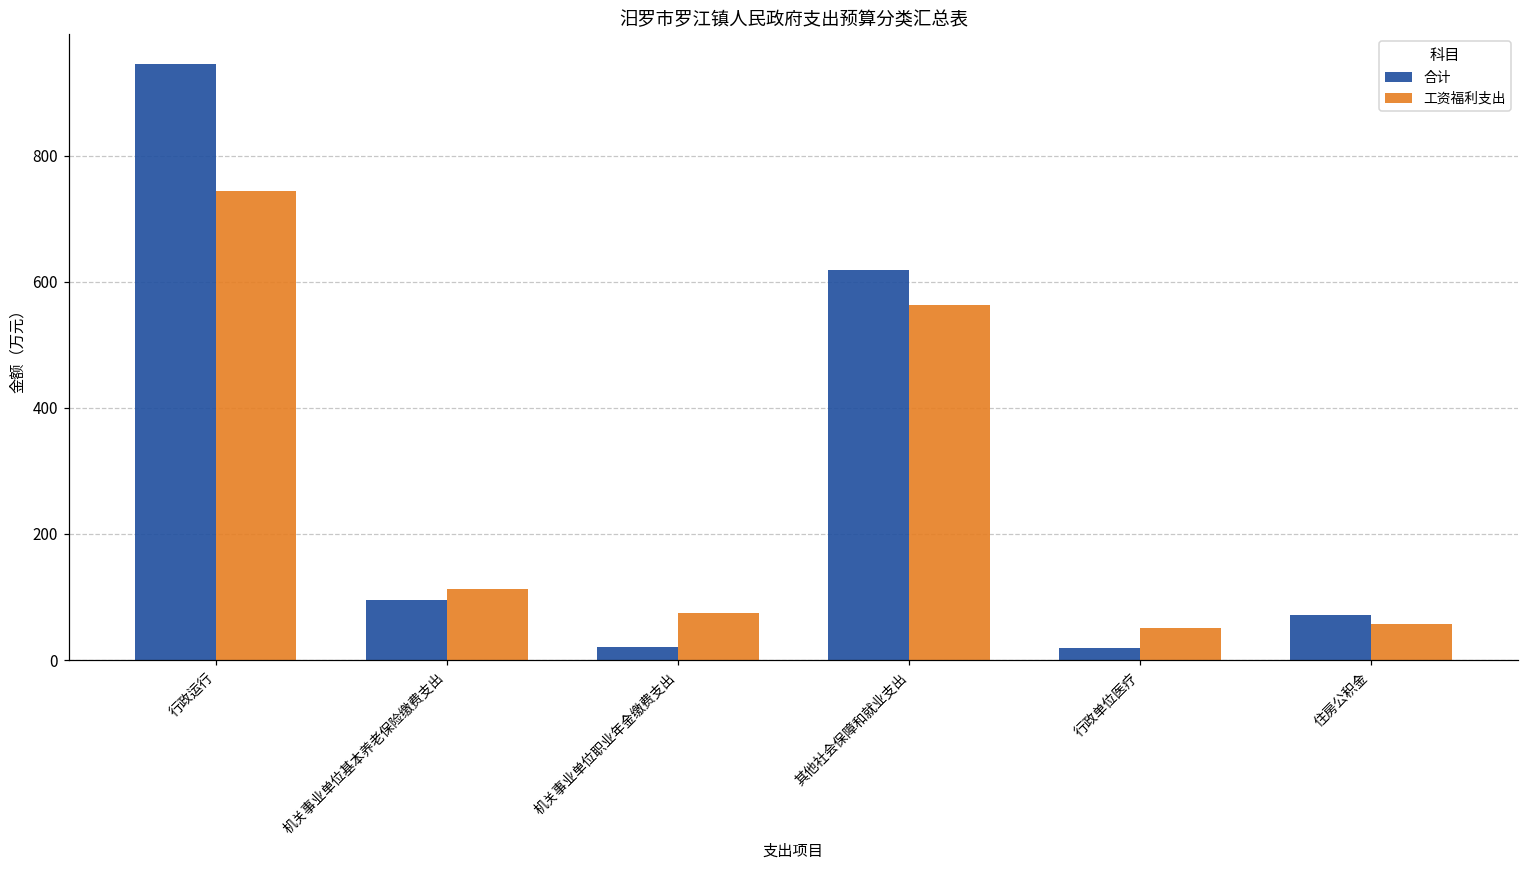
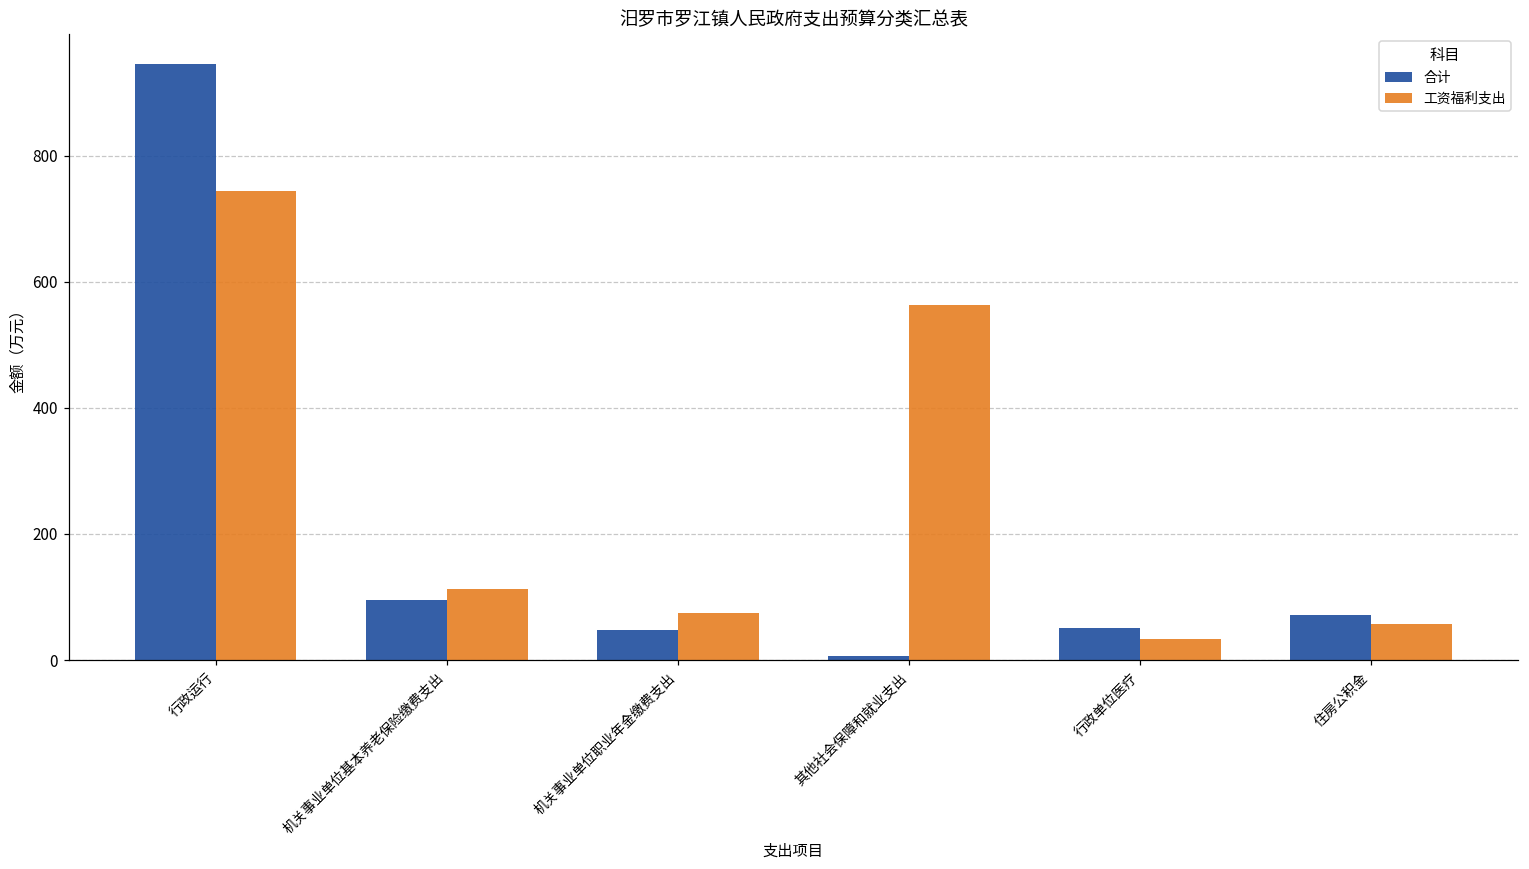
合计, 机关事业单位职业年金缴费支出: 20 -> 50
合计, 其他社会保障和就业支出: 620 -> 10
合计, 行政单位医疗: 20 -> 50
工资福利支出, 行政单位医疗: 50 -> 30
